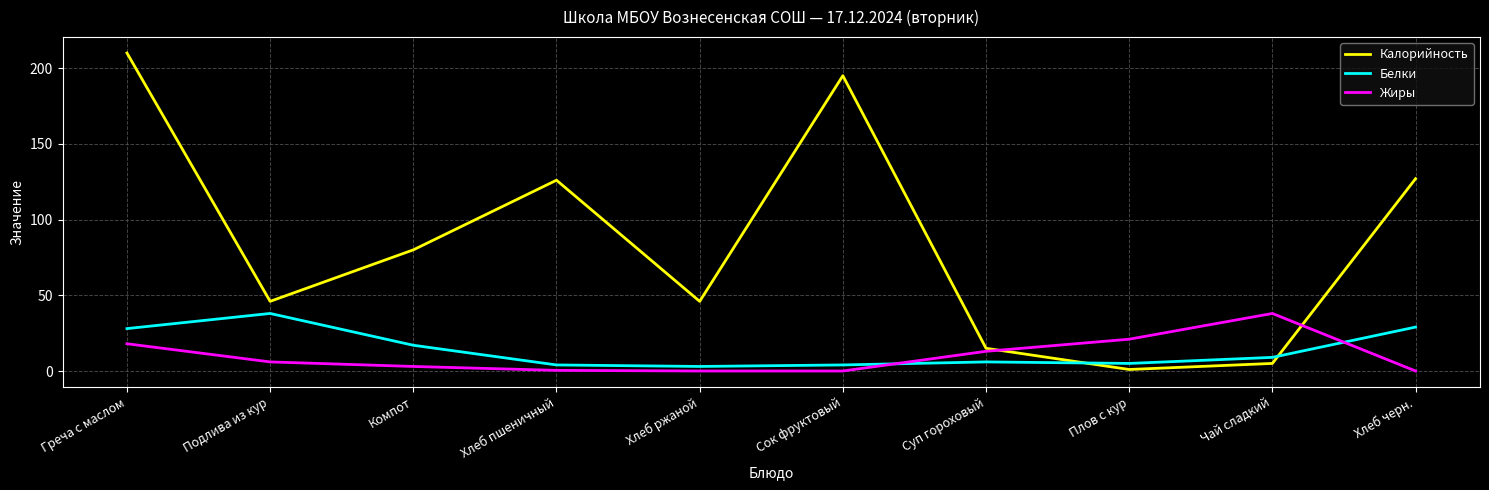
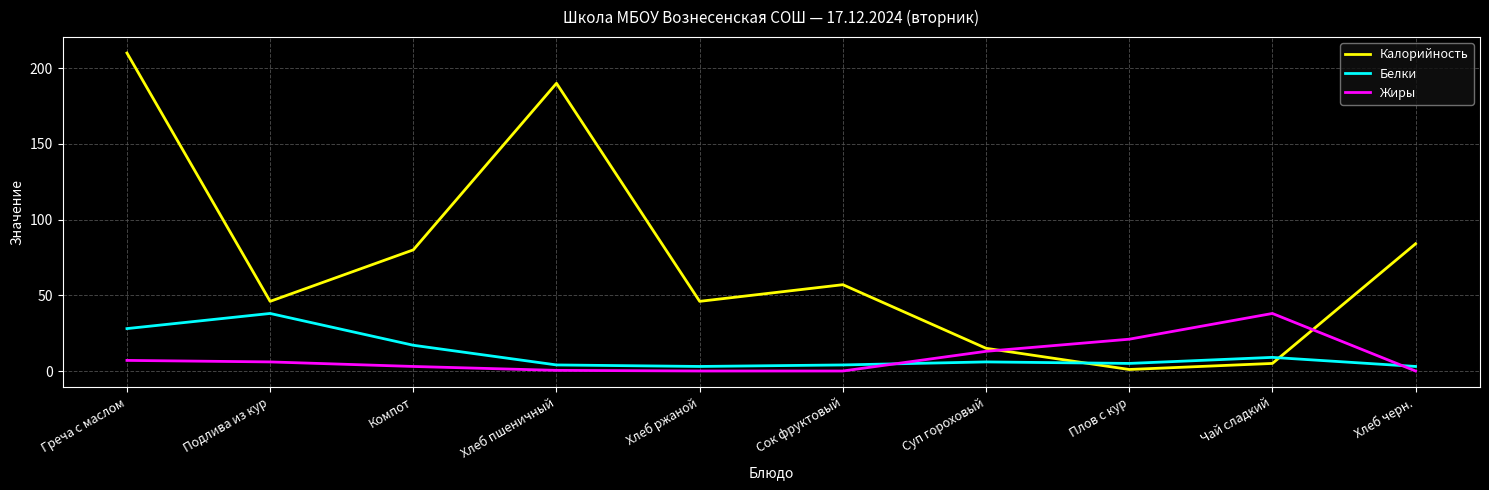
Жиры, Греча с маслом: 18 -> 7
Калорийность, Хлеб пшеничный: 126 -> 190
Калорийность, Сок фруктовый: 195 -> 57
Калорийность, Хлеб черн.: 127 -> 84
Белки, Хлеб черн.: 29 -> 3
